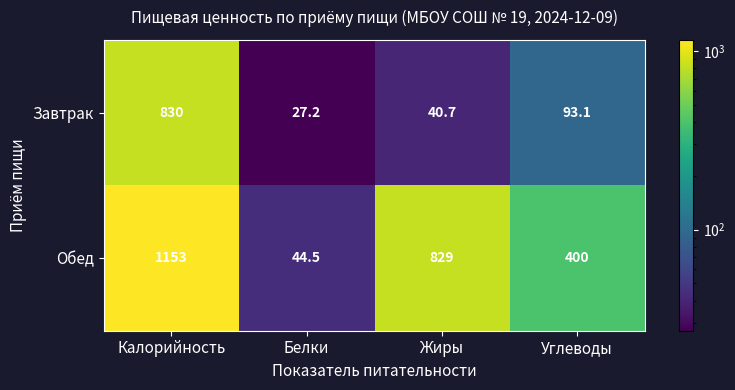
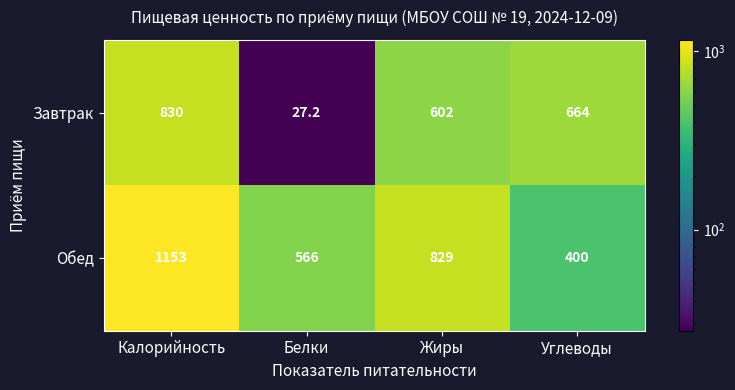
Завтрак, Жиры: 40.7 -> 602
Завтрак, Углеводы: 93.1 -> 664
Обед, Белки: 44.5 -> 566
